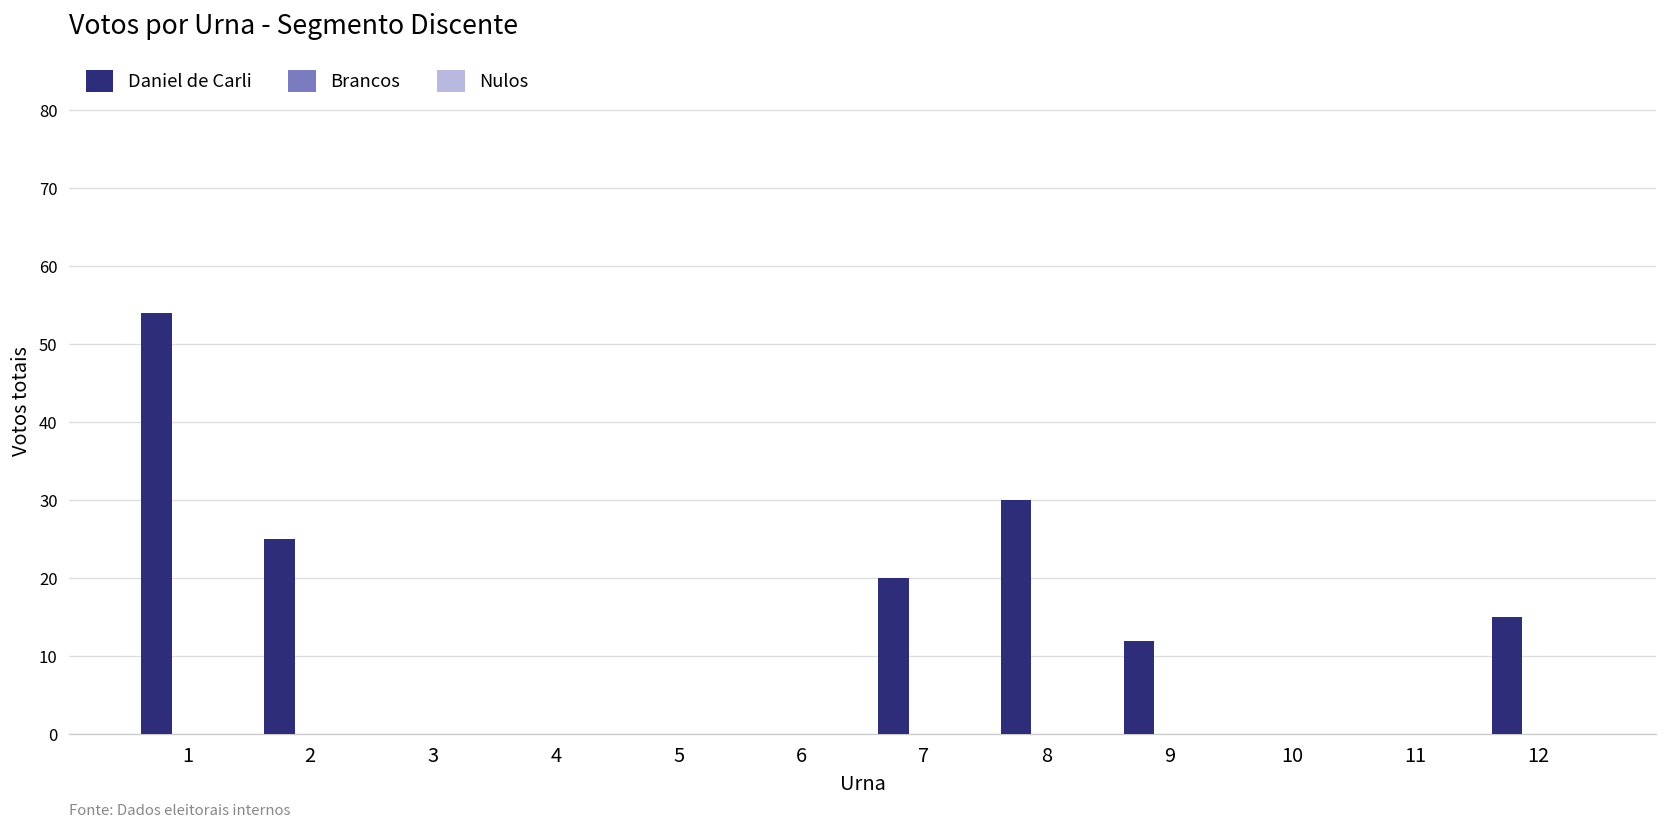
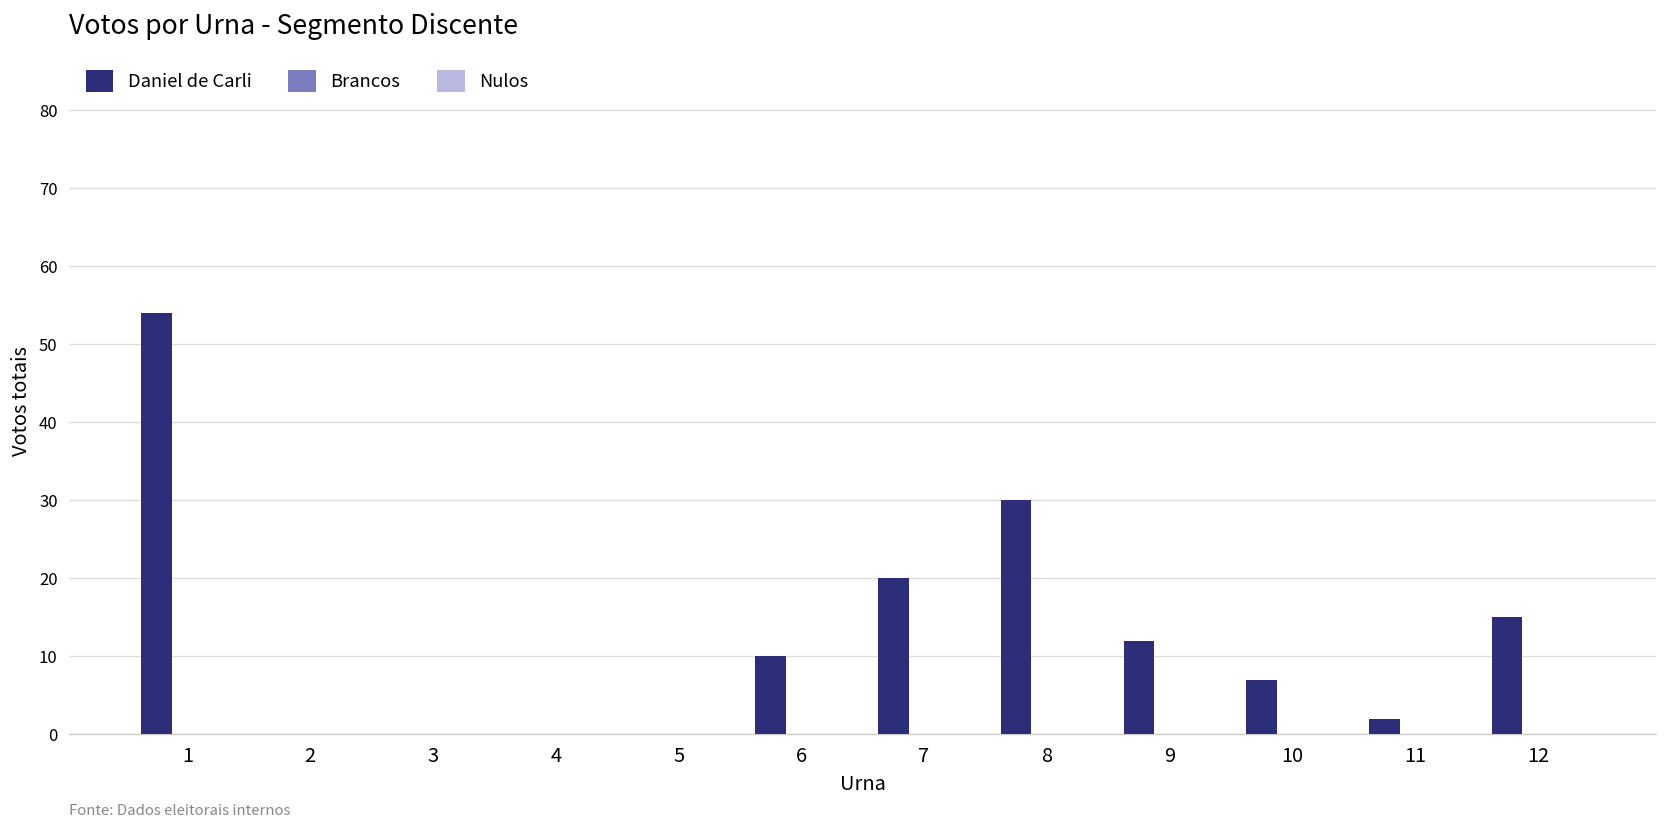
Daniel de Carli, 2: 25 -> 0
Daniel de Carli, 6: 0 -> 10
Daniel de Carli, 10: 0 -> 7
Daniel de Carli, 11: 0 -> 2
